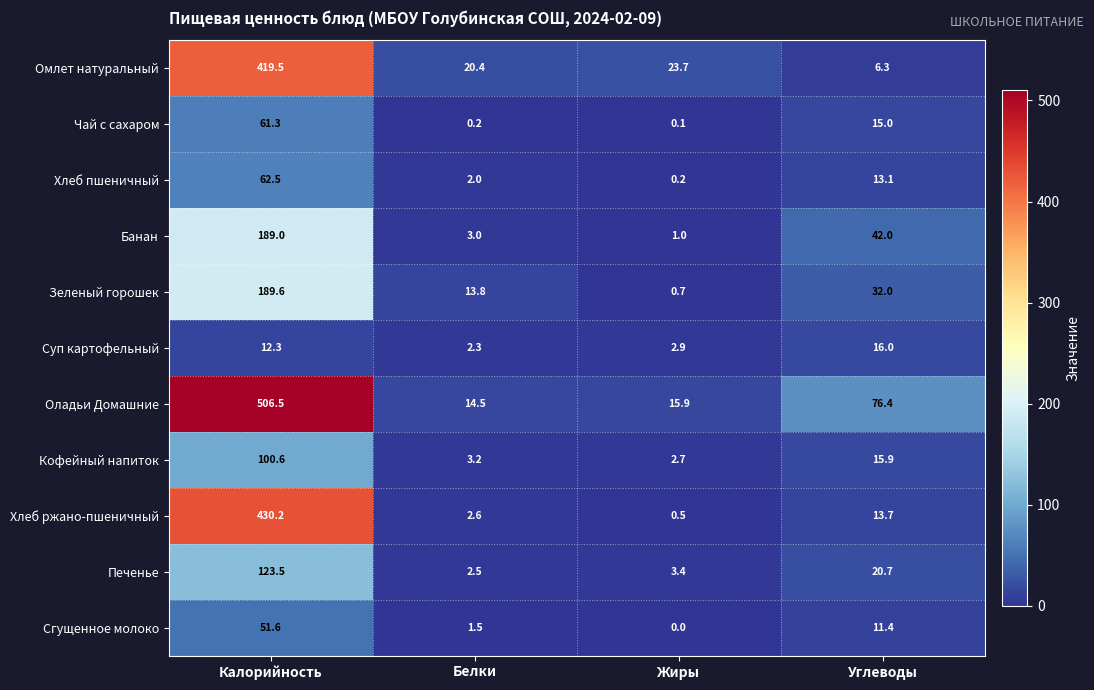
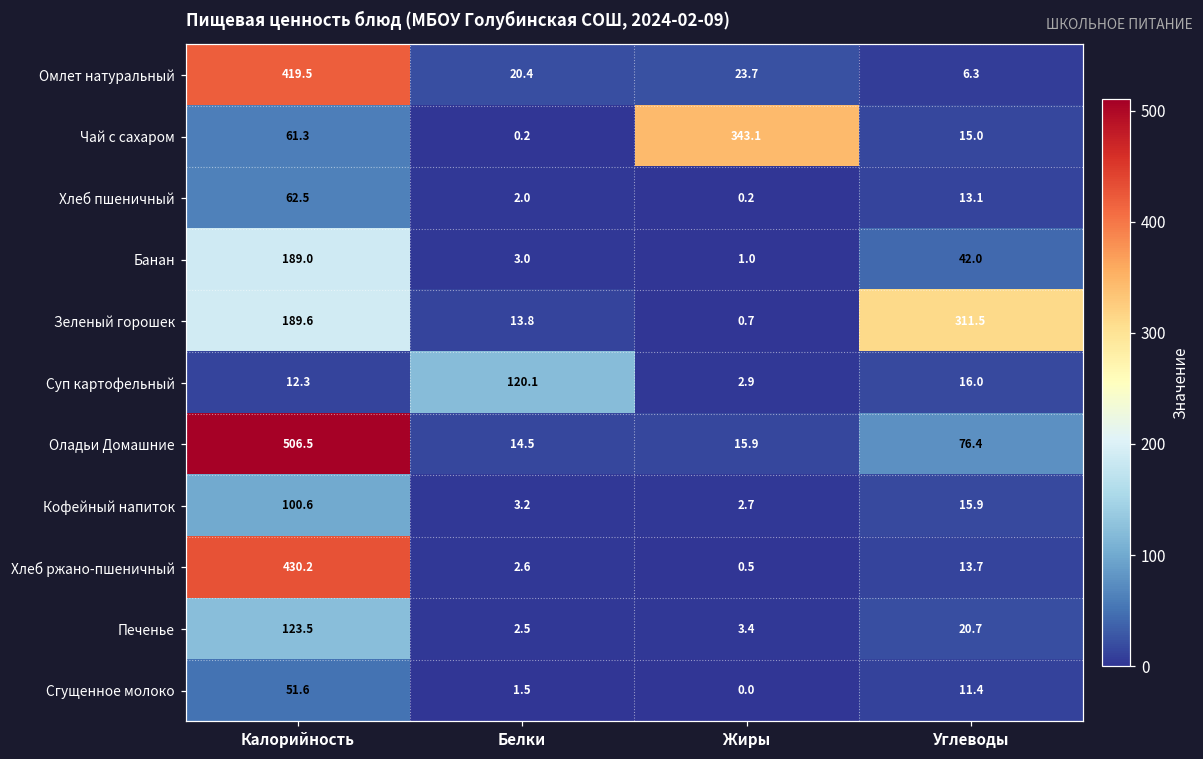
Чай с сахаром, Жиры: 0.1 -> 343.1
Зеленый горошек, Углеводы: 32.0 -> 311.5
Суп картофельный, Белки: 2.3 -> 120.1
